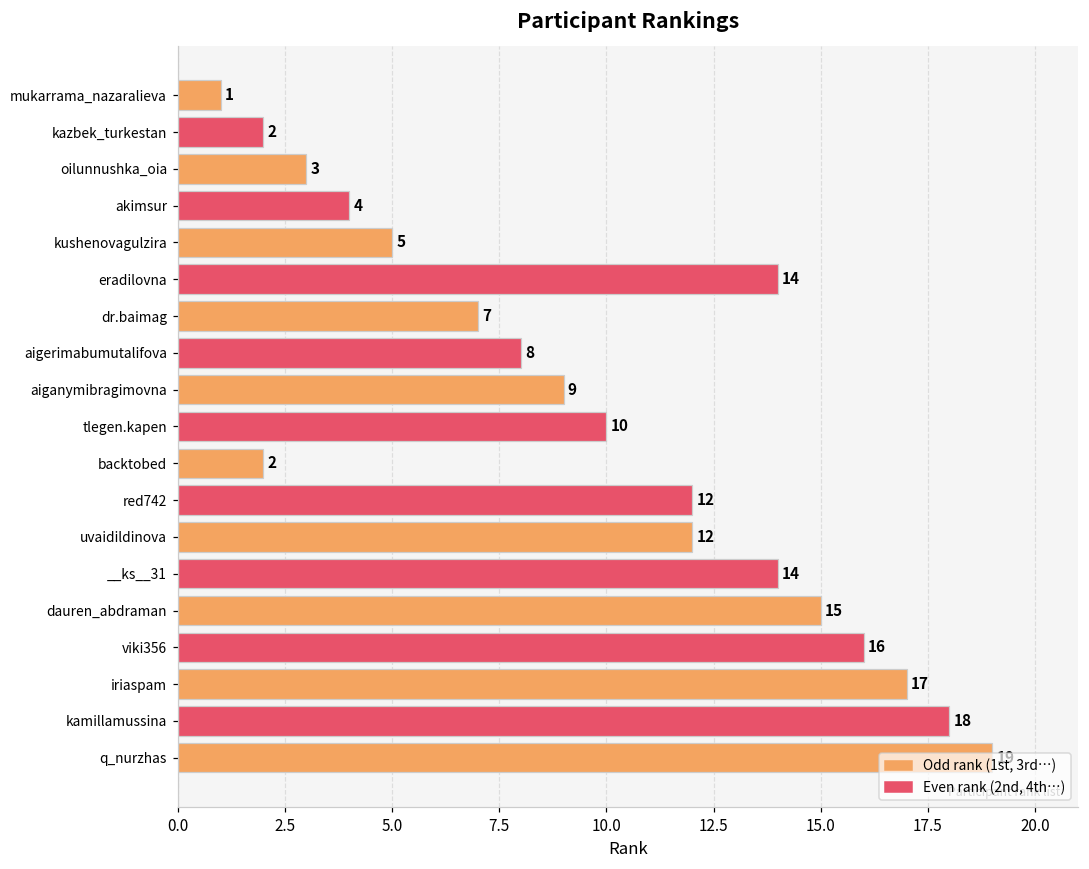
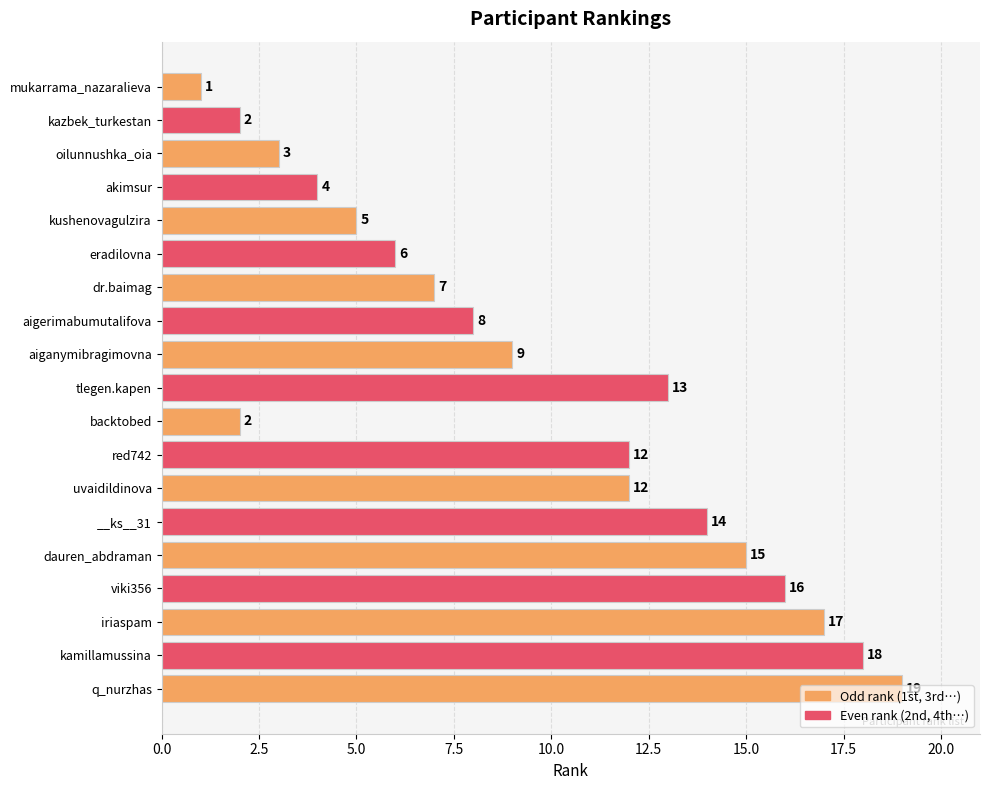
eradilovna: 14 -> 6
tlegen.kapen: 10 -> 13
